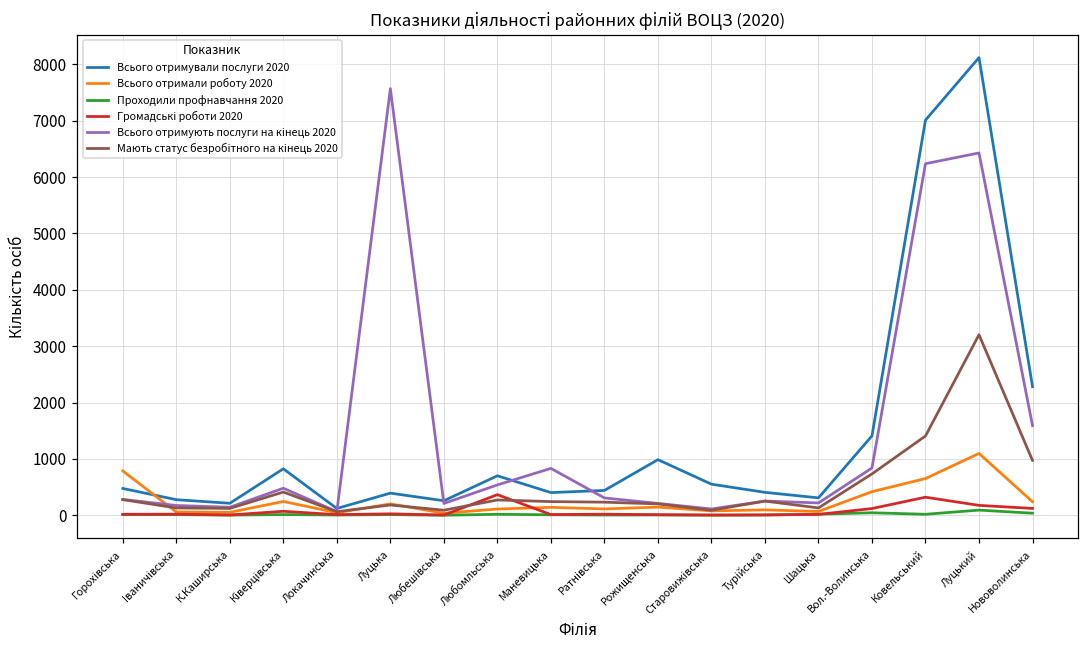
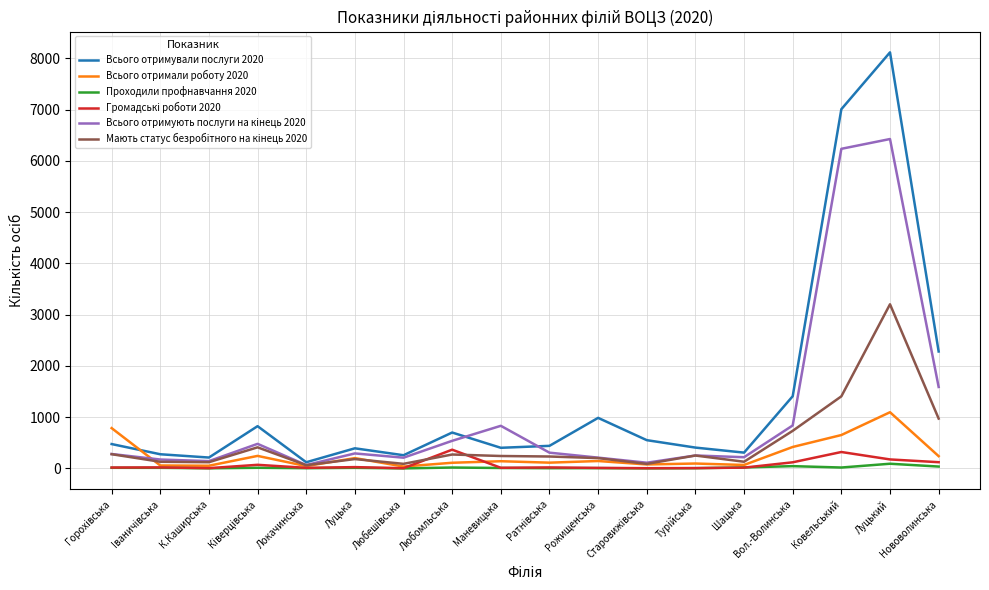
Всього отримують послуги на кінець 2020, Луцька: 7600 -> 300
